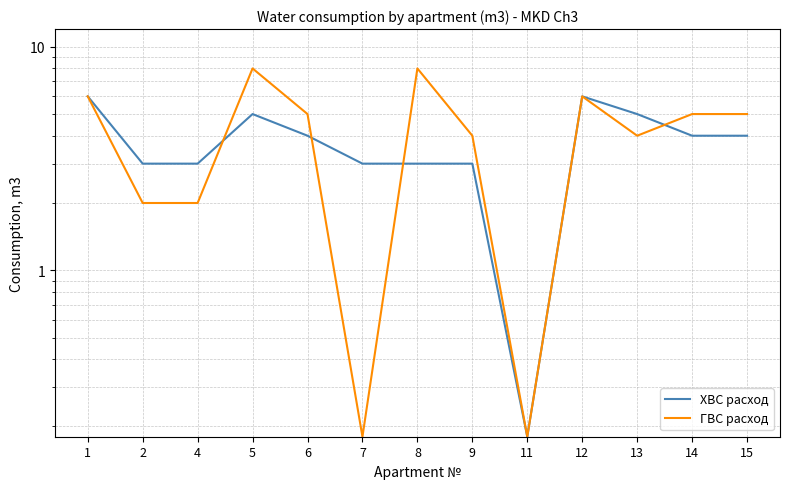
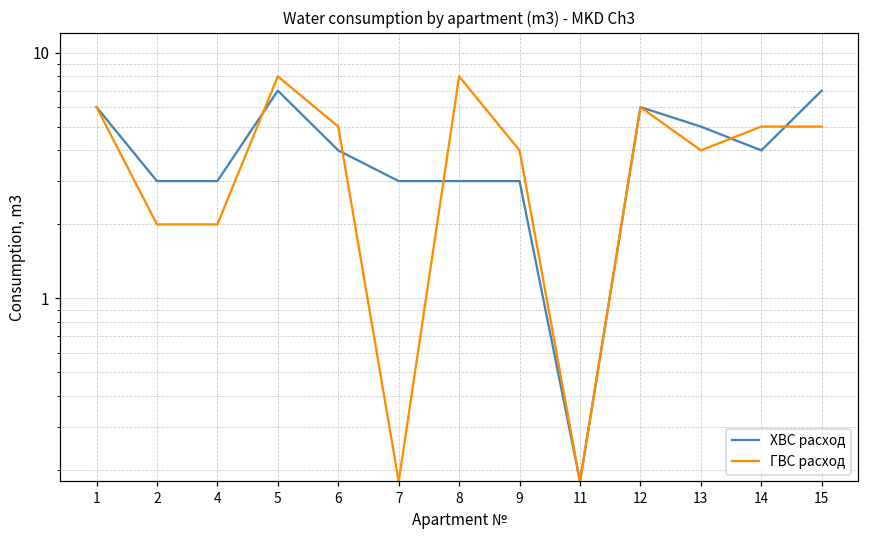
ХВС расход, 5: 5 -> 7
ХВС расход, 15: 4 -> 7
